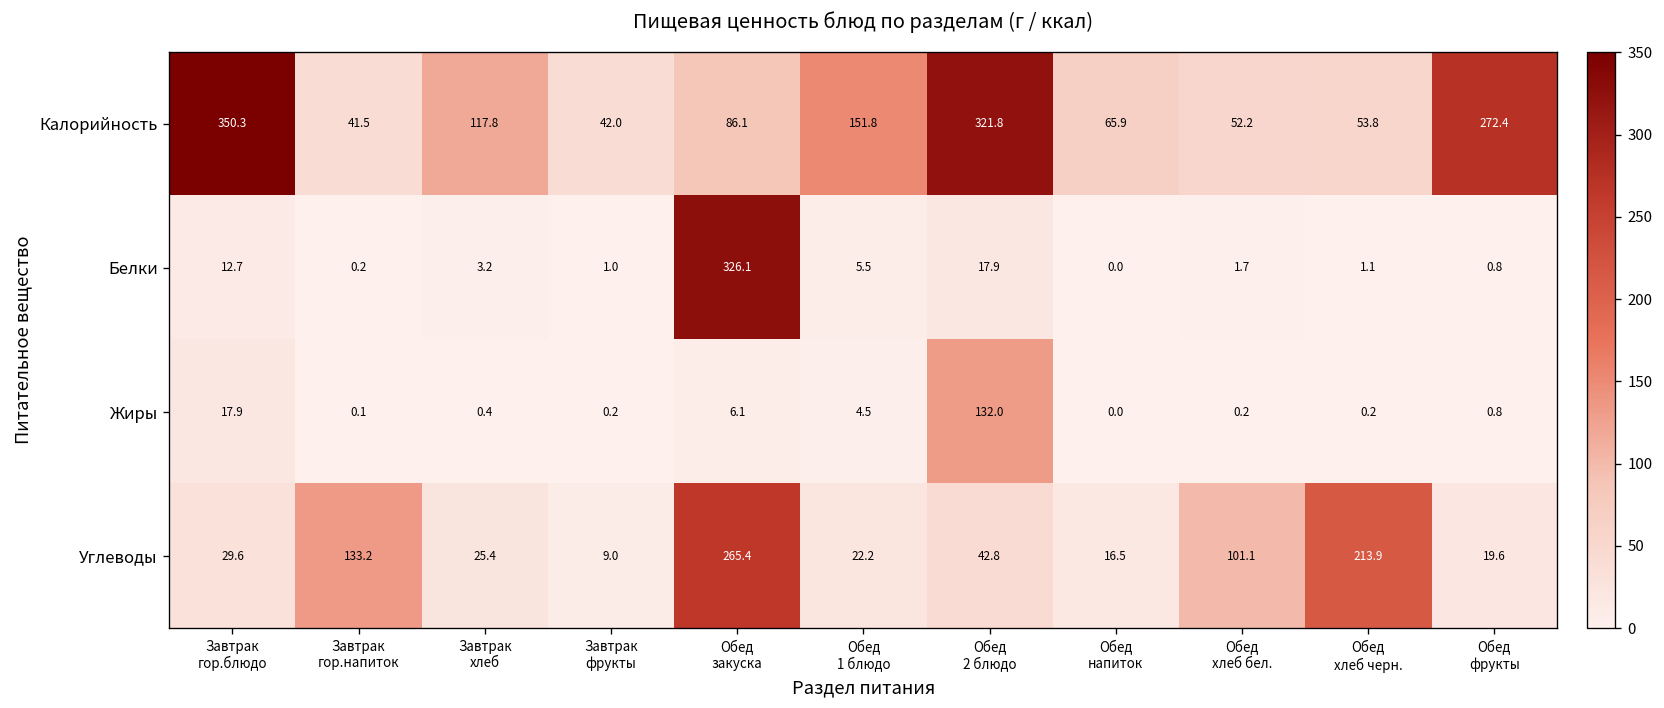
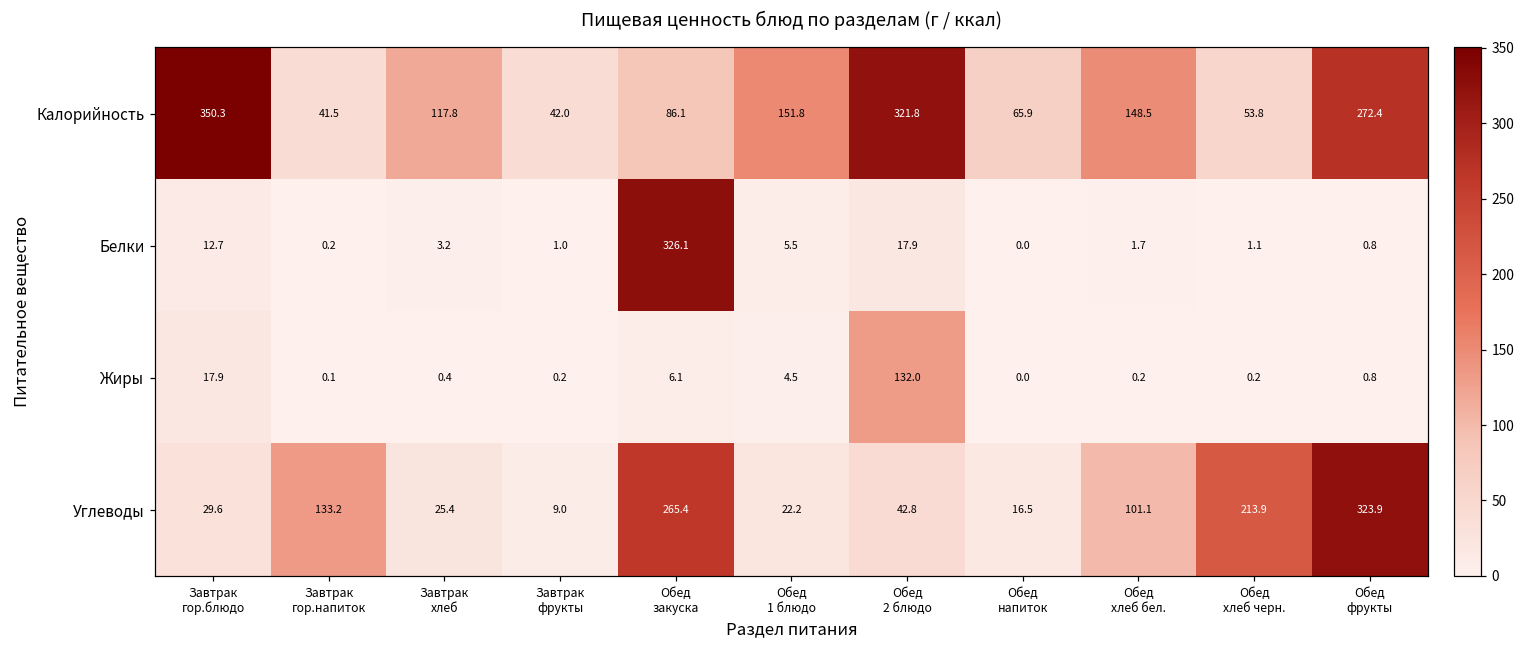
Калорийность, Обед хлеб бел.: 52.2 -> 148.5
Углеводы, Обед фрукты: 19.6 -> 323.9
